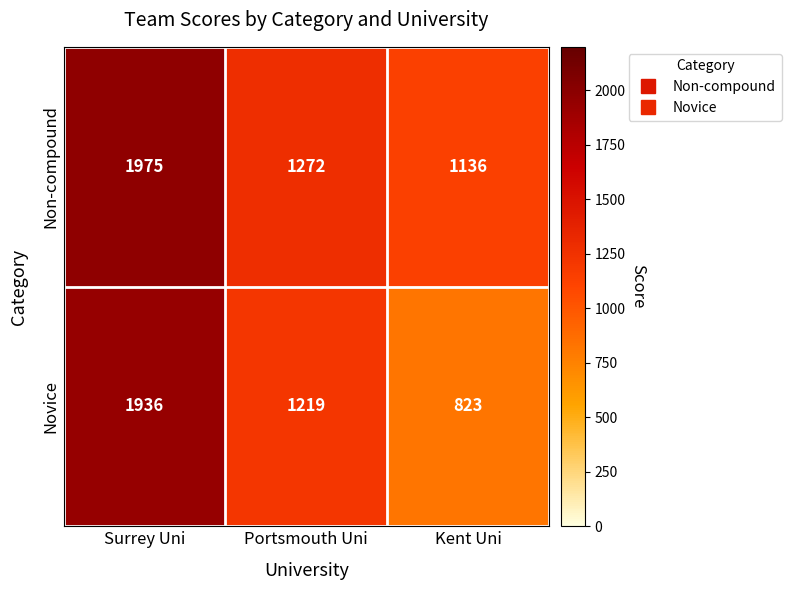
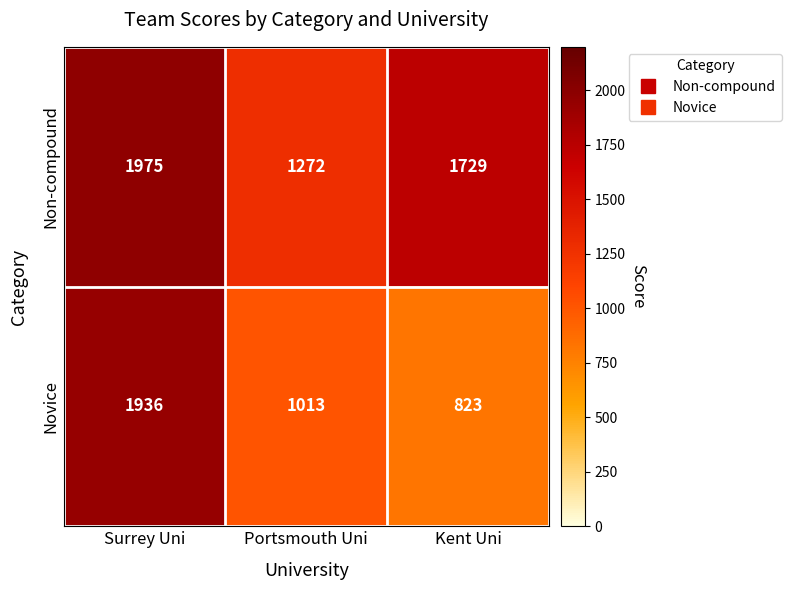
Non-compound, Kent Uni: 1136 -> 1729
Novice, Portsmouth Uni: 1219 -> 1013
